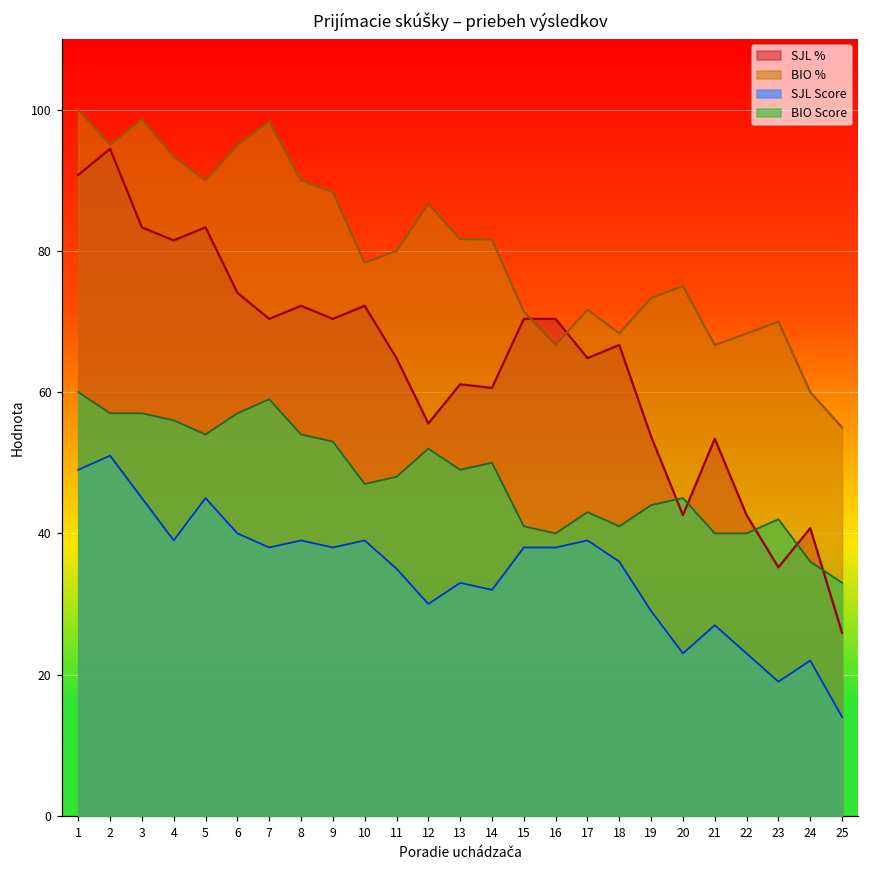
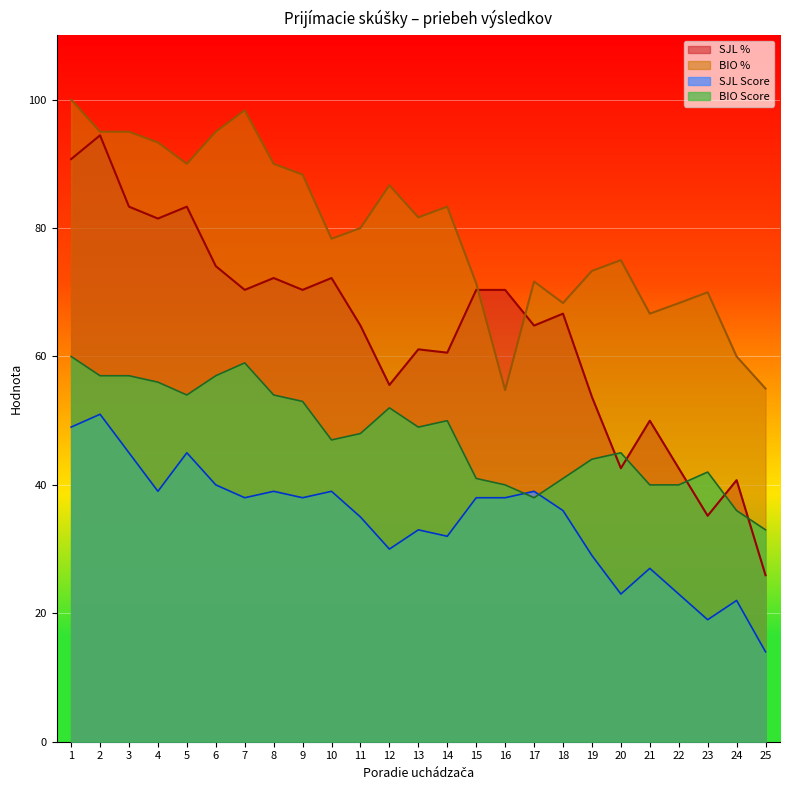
BIO %, 3: 99 -> 95
BIO %, 14: 82 -> 83
BIO %, 16: 67 -> 55
BIO Score, 17: 43 -> 38
SJL %, 21: 53 -> 50
